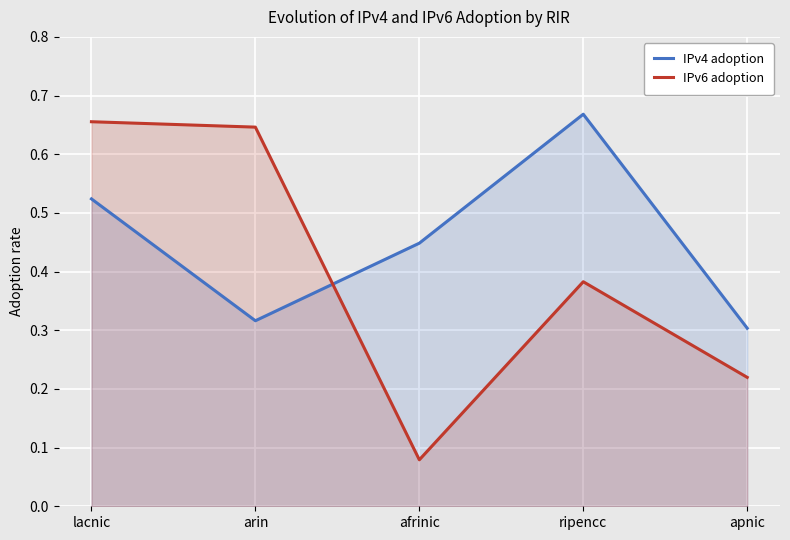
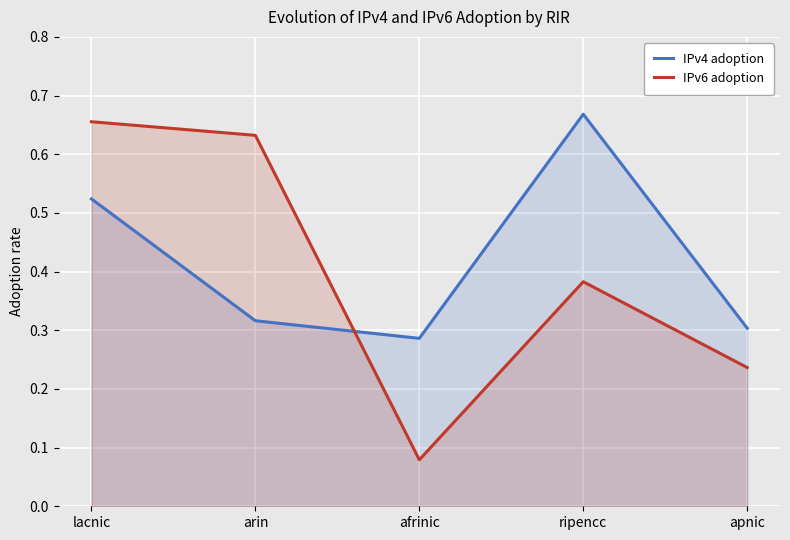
IPv6 adoption, arin: 0.65 -> 0.63
IPv4 adoption, afrinic: 0.45 -> 0.29
IPv6 adoption, apnic: 0.22 -> 0.24
